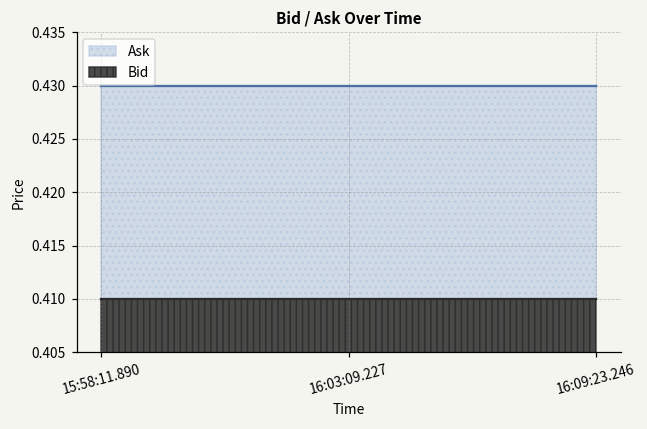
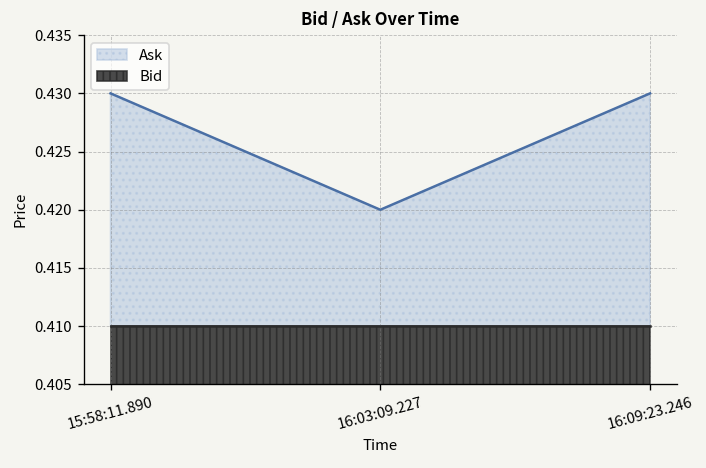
Ask, 16:03:09.227: 0.43 -> 0.42
